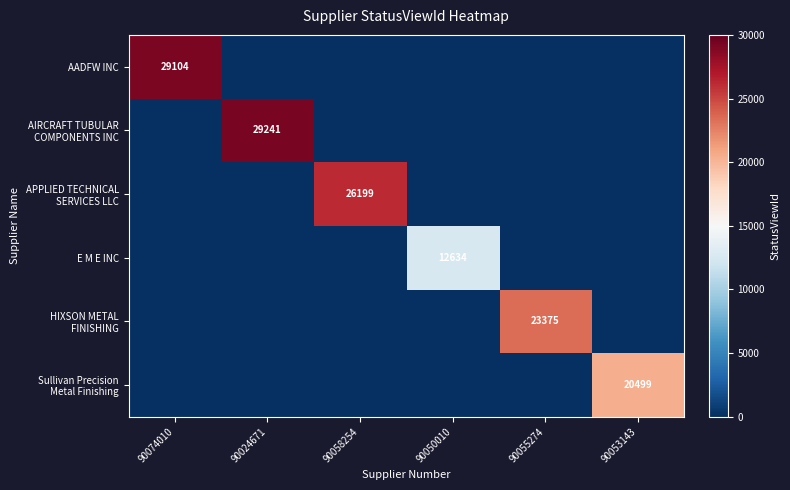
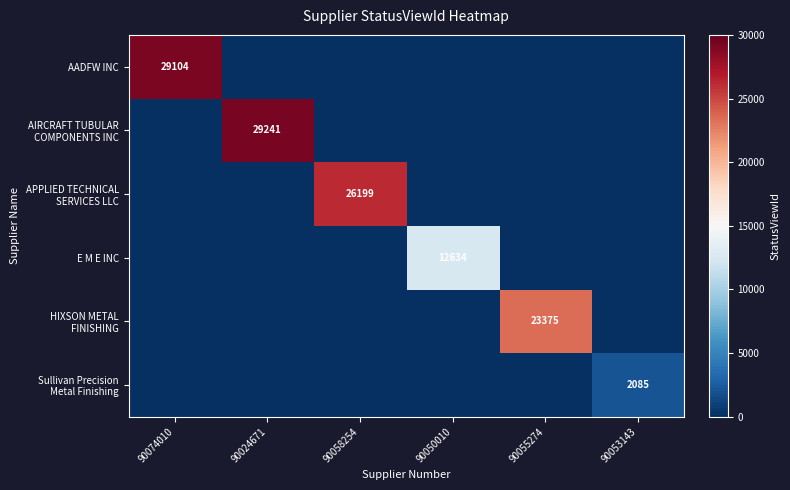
Sullivan Precision Metal Finishing, 90053143: 20499 -> 2085
